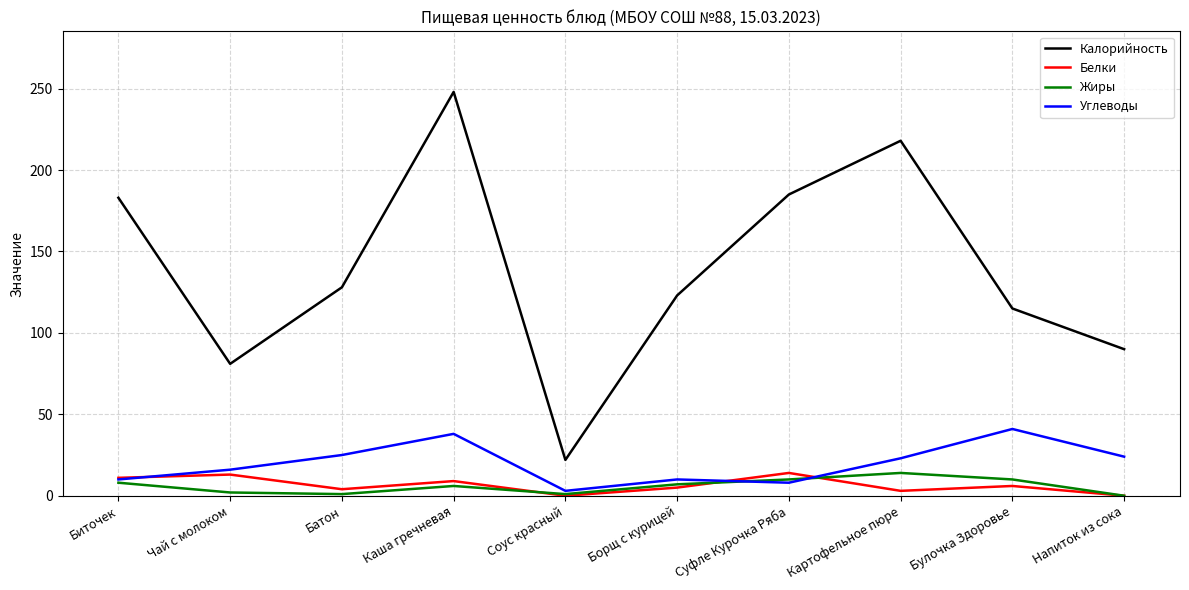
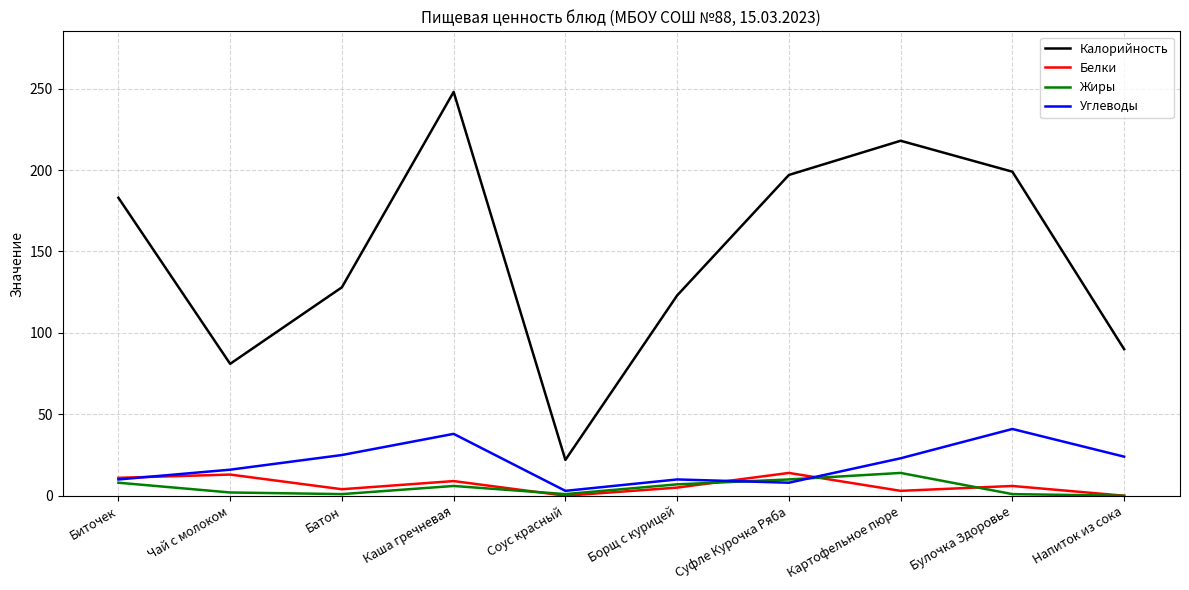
Калорийность, Суфле Курочка Ряба: 185 -> 197
Калорийность, Булочка Здоровье: 115 -> 199
Жиры, Булочка Здоровье: 10 -> 1
